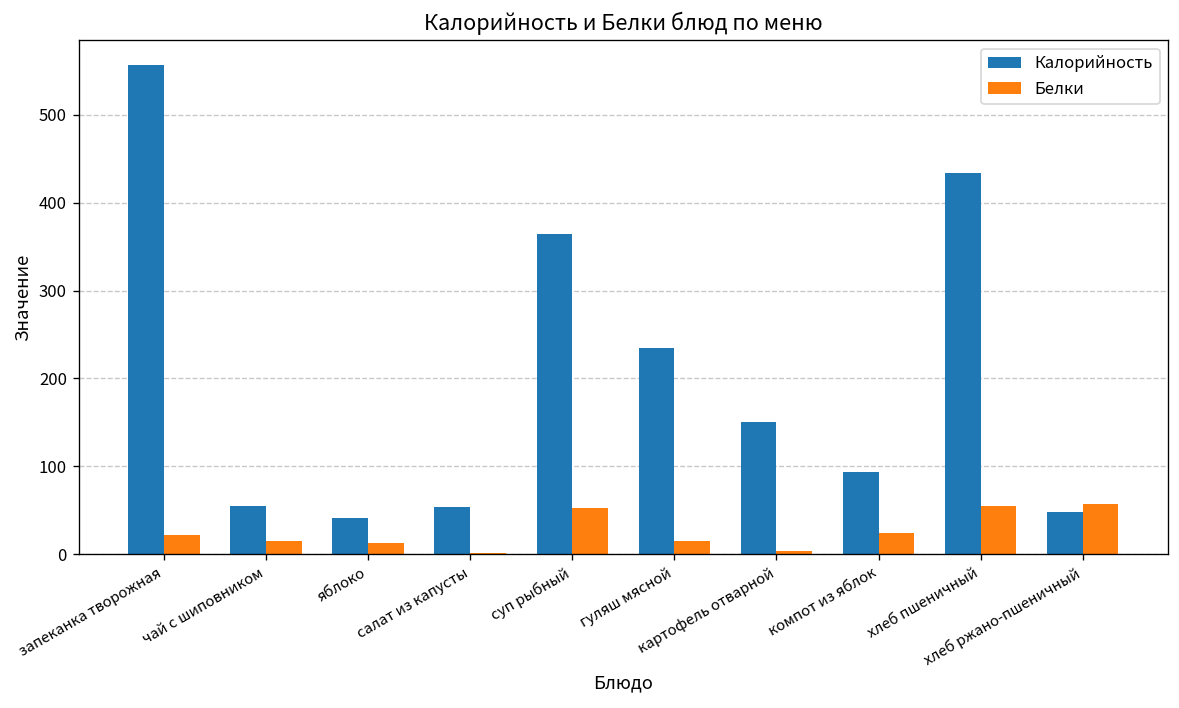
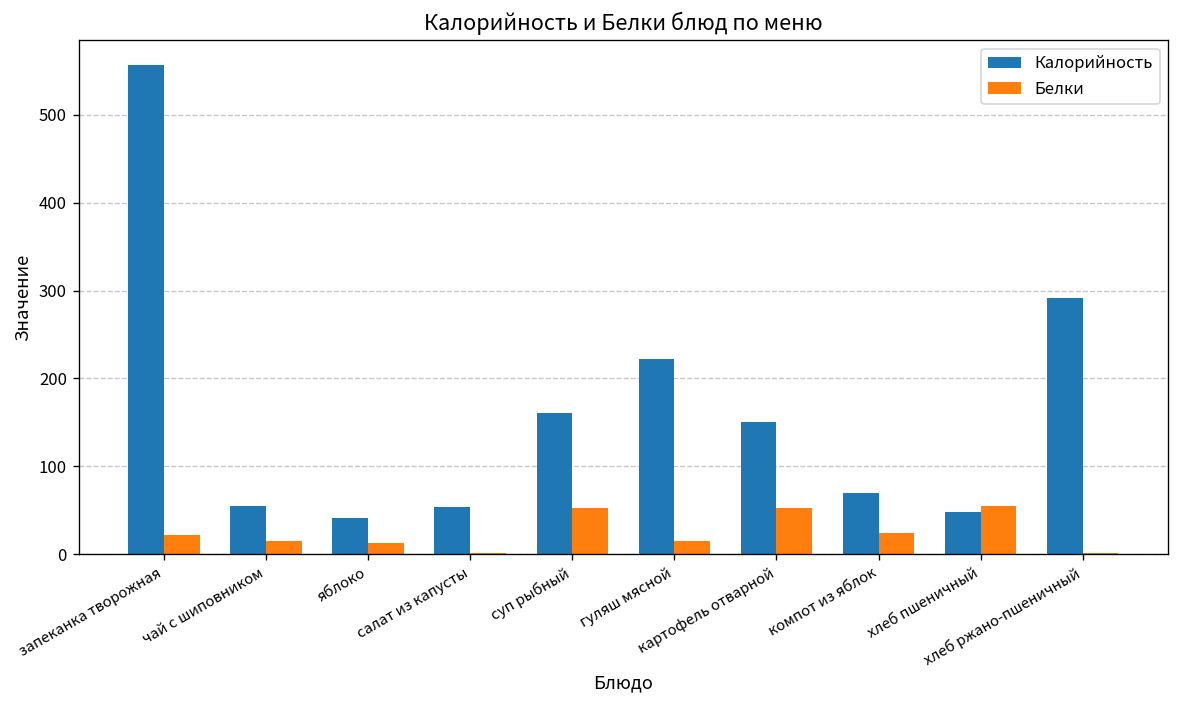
Калорийность, суп рыбный: 360 -> 160
Калорийность, гуляш мясной: 240 -> 220
Белки, картофель отварной: 0 -> 50
Калорийность, компот из яблок: 90 -> 70
Калорийность, хлеб пшеничный: 430 -> 50
Калорийность, хлеб ржано-пшеничный: 50 -> 290
Белки, хлеб ржано-пшеничный: 60 -> 0
